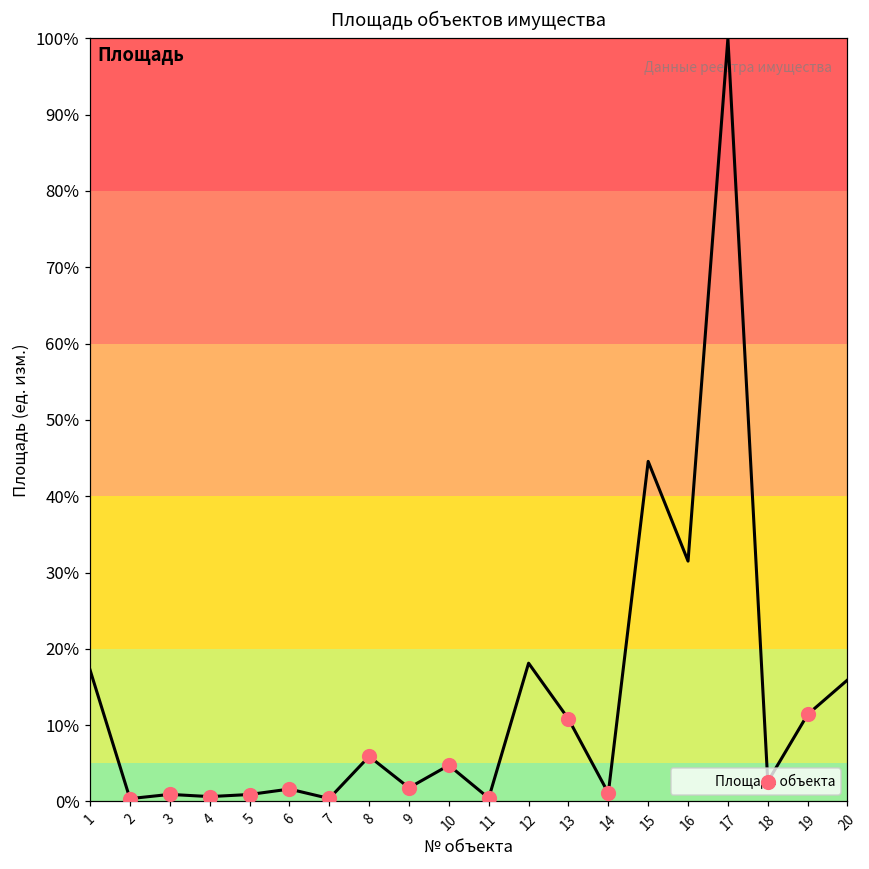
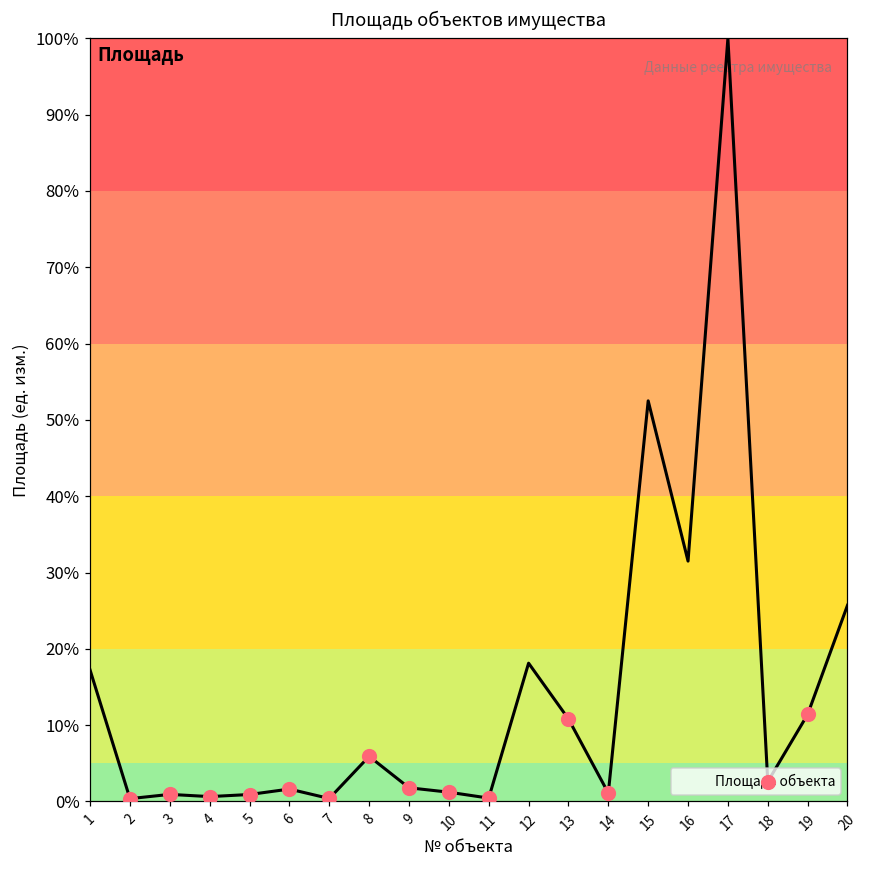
Площадь объекта, 10: 5% -> 1%
Площадь объекта, 15: 45% -> 52%
Площадь объекта, 20: 16% -> 26%
